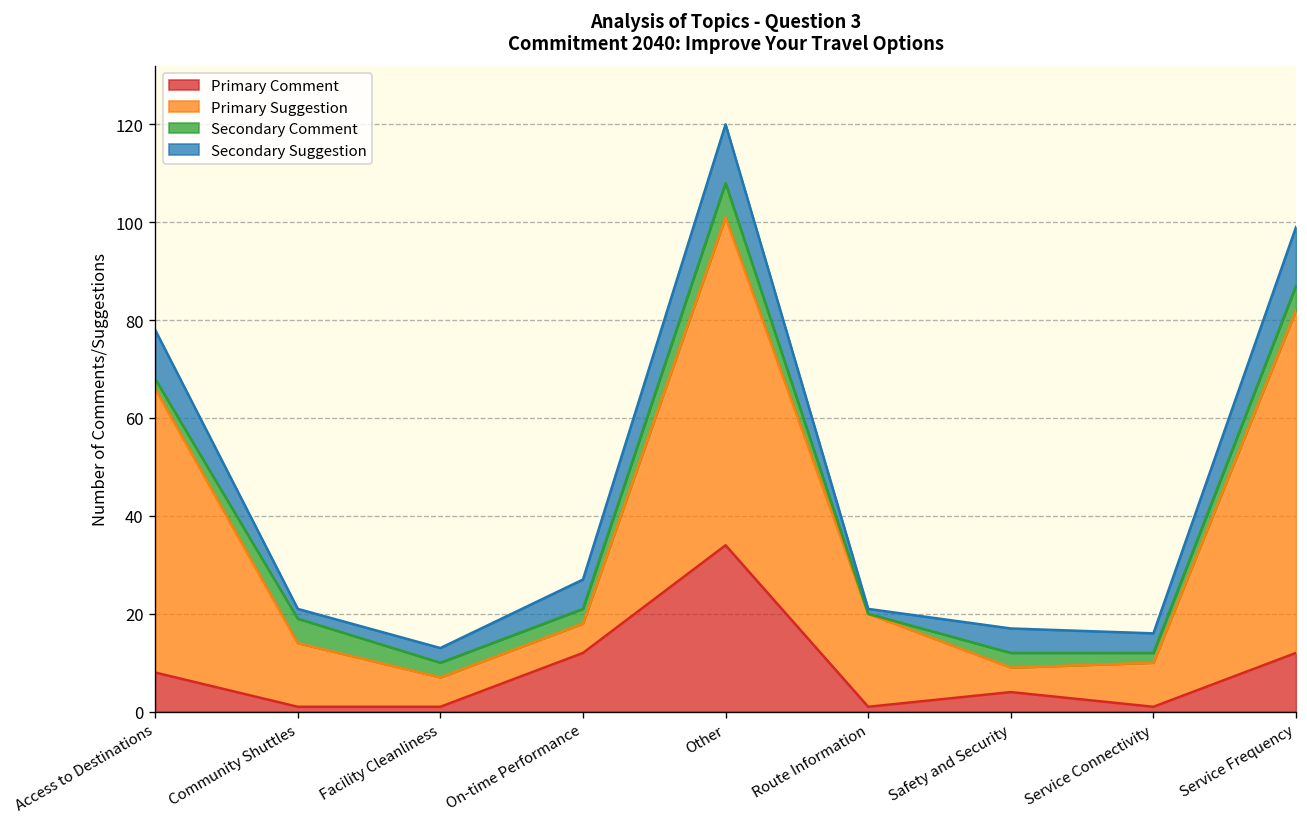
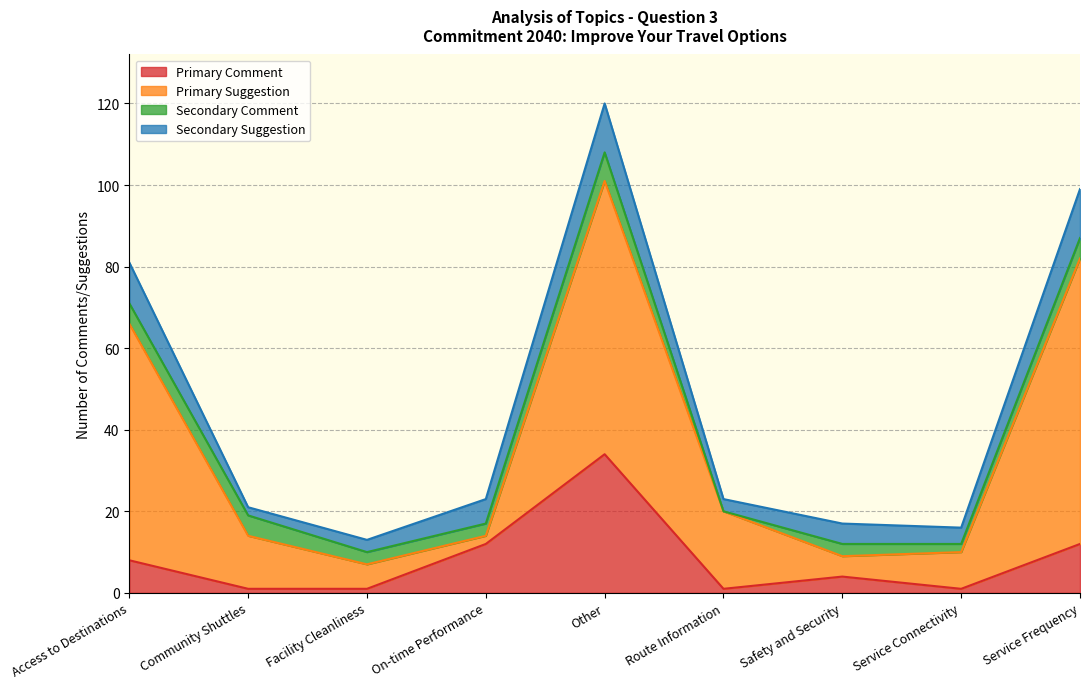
Secondary Comment, Access to Destinations: 2 -> 5
Primary Suggestion, On-time Performance: 6 -> 2
Secondary Suggestion, Route Information: 1 -> 3
